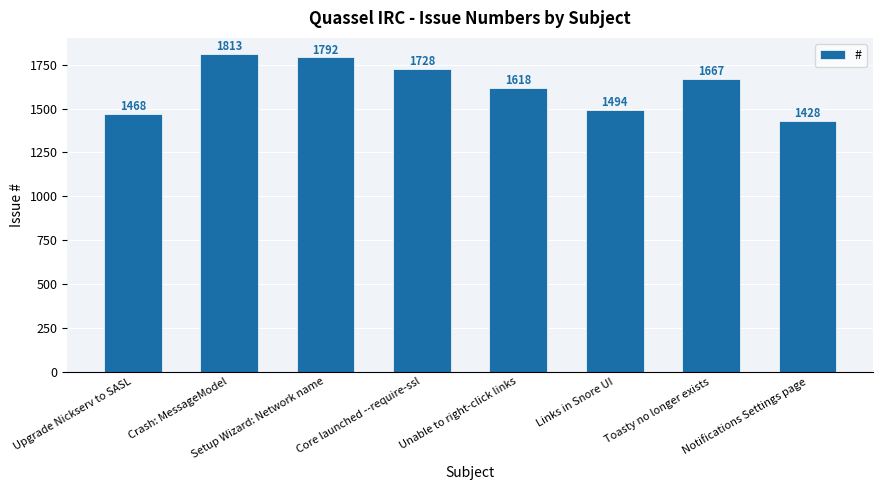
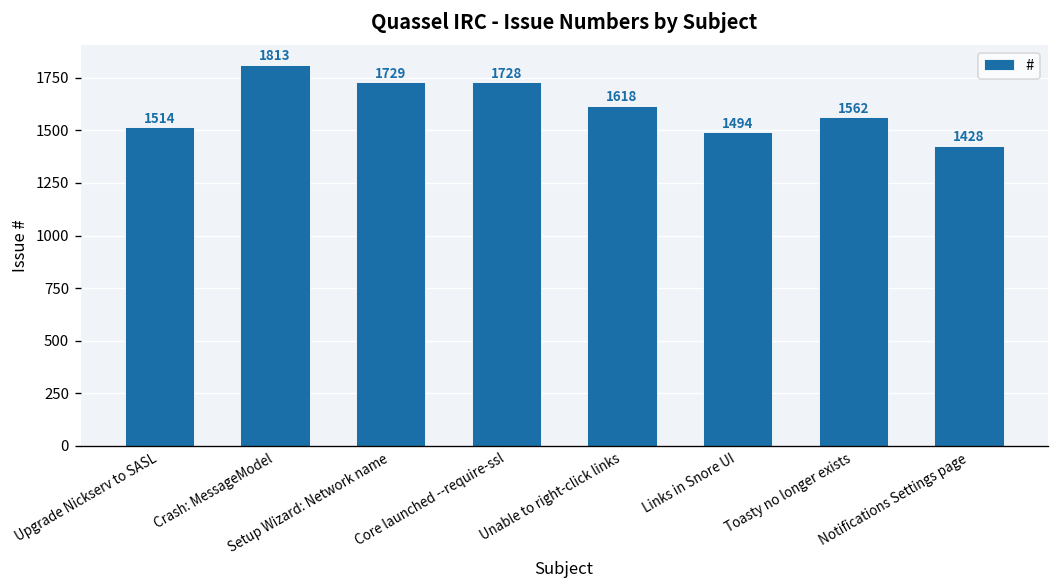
Upgrade Nickserv to SASL: 1468 -> 1514
Setup Wizard: Network name: 1792 -> 1729
Toasty no longer exists: 1667 -> 1562
